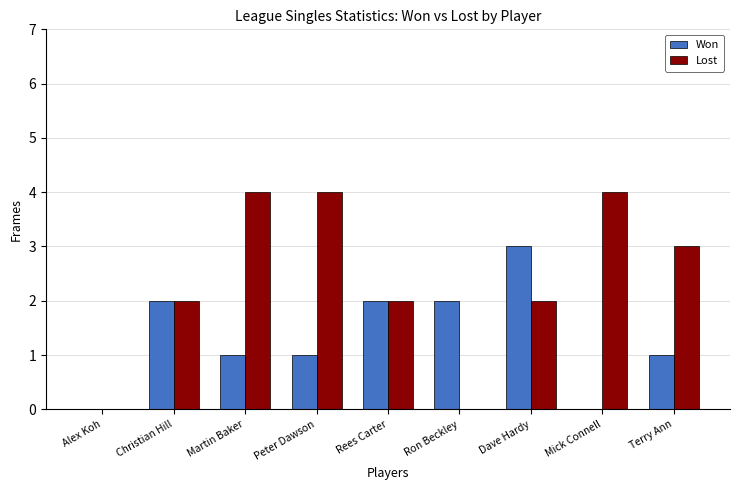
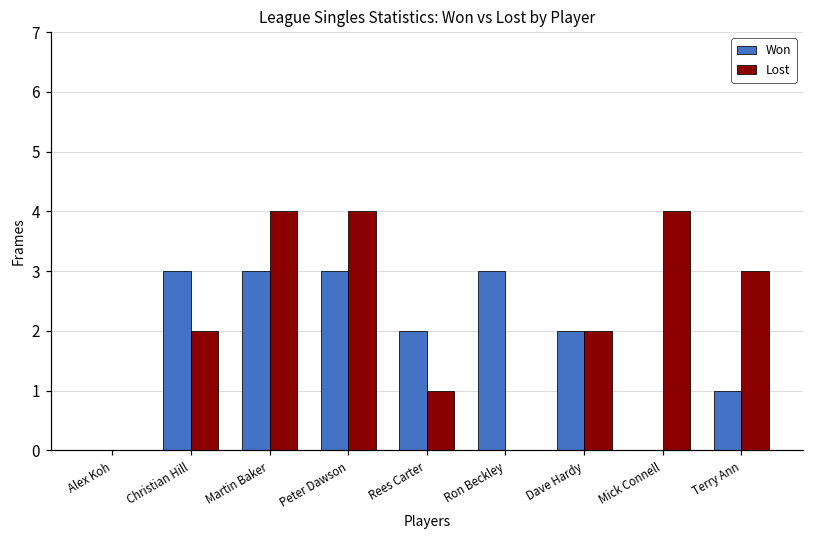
Won, Christian Hill: 2 -> 3
Won, Martin Baker: 1 -> 3
Won, Peter Dawson: 1 -> 3
Lost, Rees Carter: 2 -> 1
Won, Ron Beckley: 2 -> 3
Won, Dave Hardy: 3 -> 2
